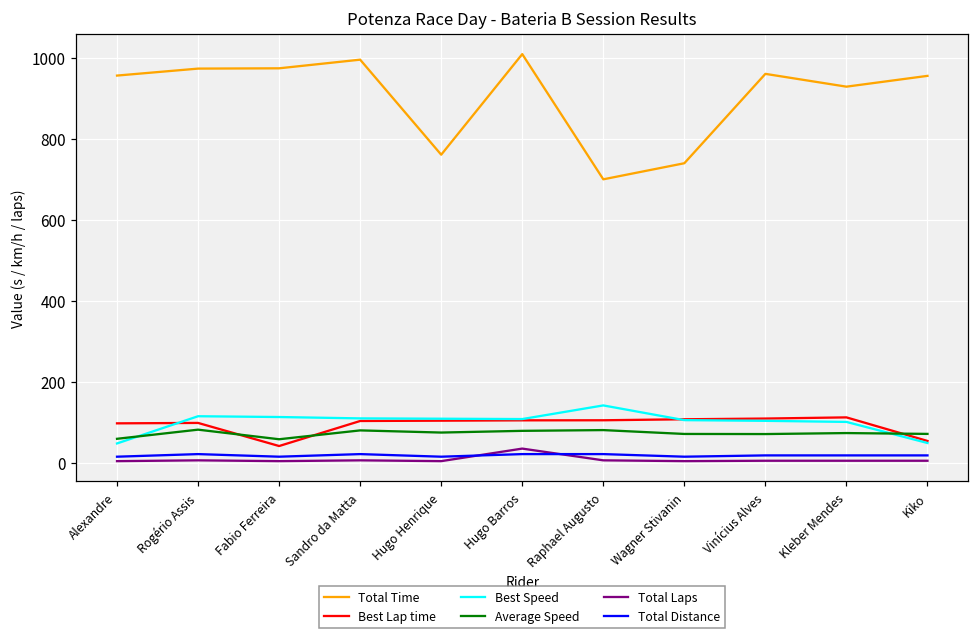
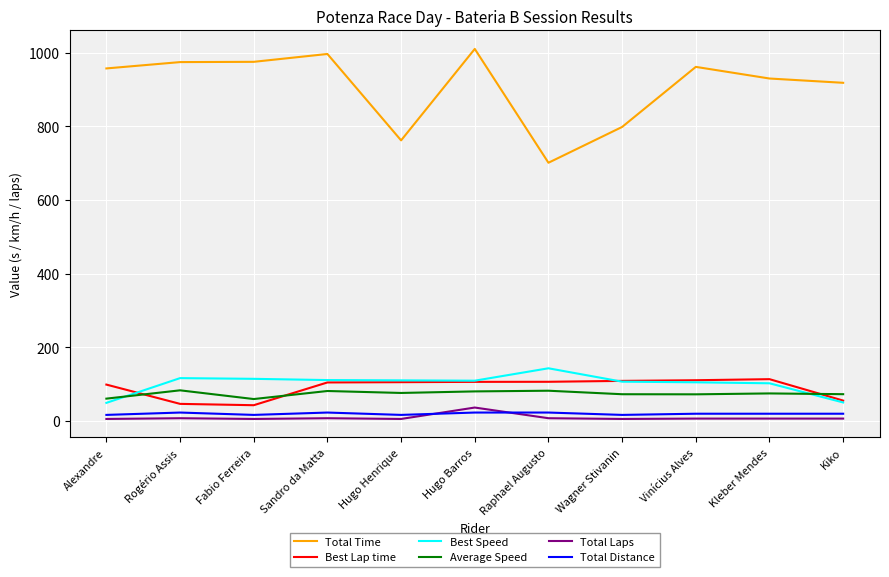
Best Lap time, Rogério Assis: 100 -> 50
Total Time, Wagner Stivanin: 740 -> 800
Total Time, Kiko: 960 -> 920
